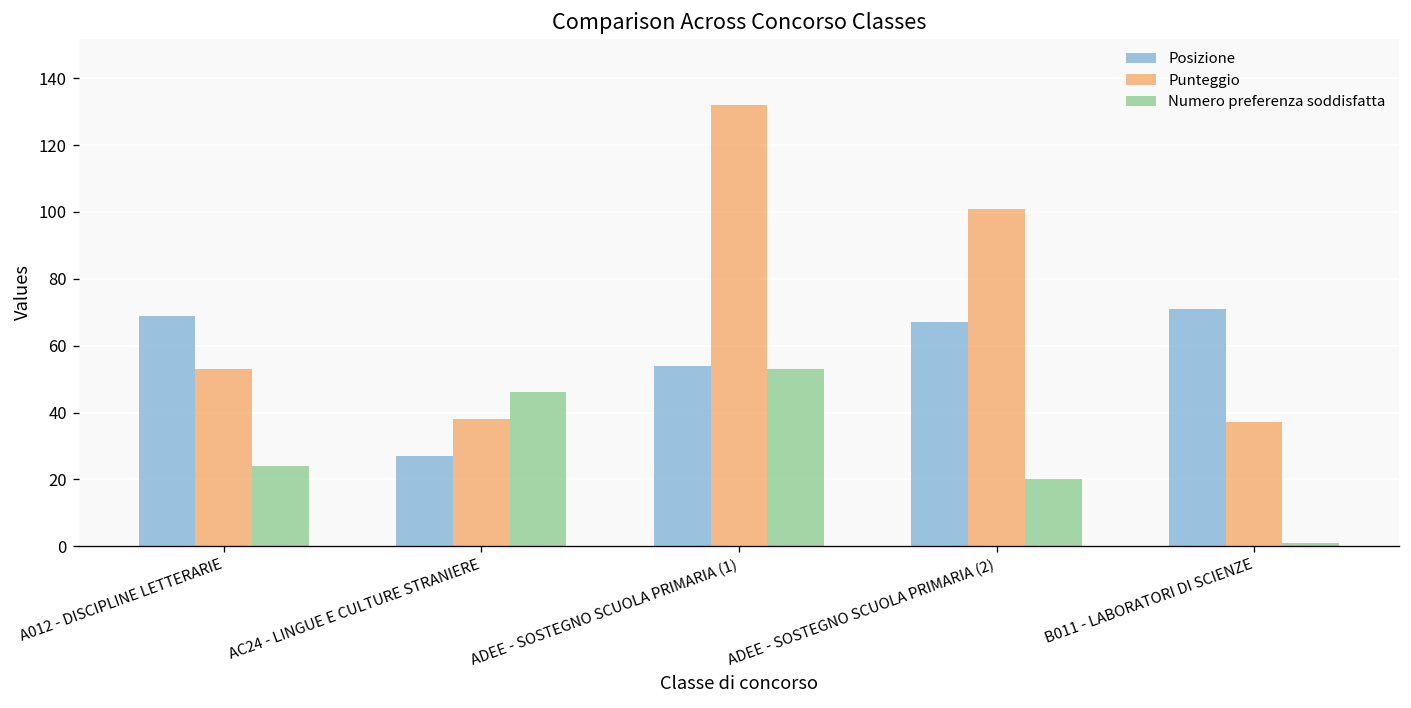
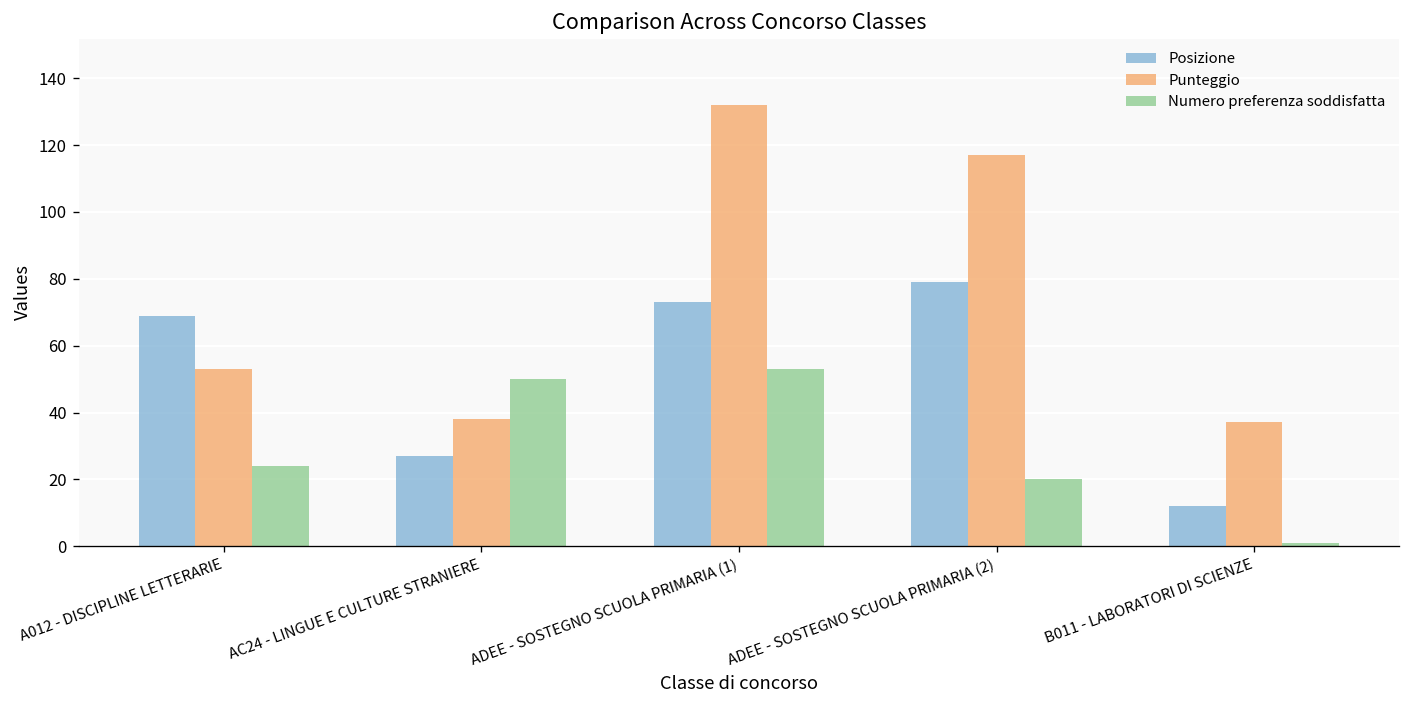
Numero preferenza soddisfatta, AC24 - LINGUE E CULTURE STRANIERE: 46 -> 50
Posizione, ADEE - SOSTEGNO SCUOLA PRIMARIA (1): 54 -> 73
Posizione, ADEE - SOSTEGNO SCUOLA PRIMARIA (2): 67 -> 79
Punteggio, ADEE - SOSTEGNO SCUOLA PRIMARIA (2): 101 -> 117
Posizione, B011 - LABORATORI DI SCIENZE: 71 -> 12
